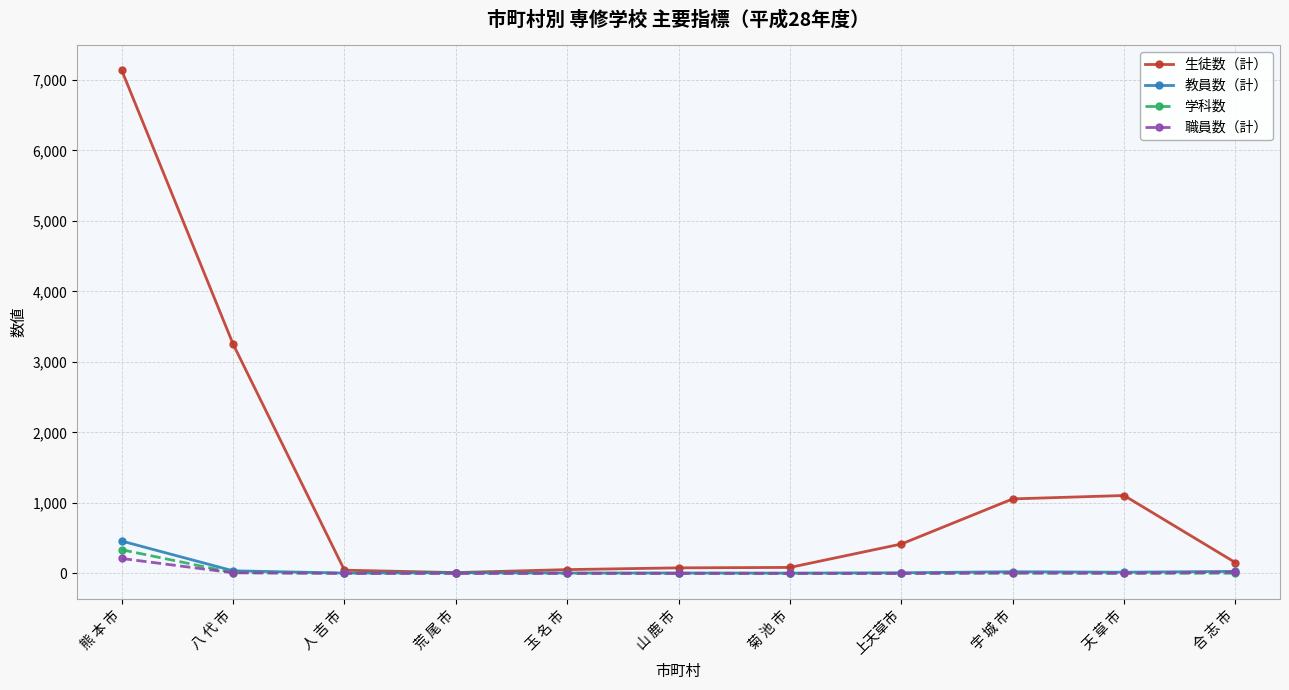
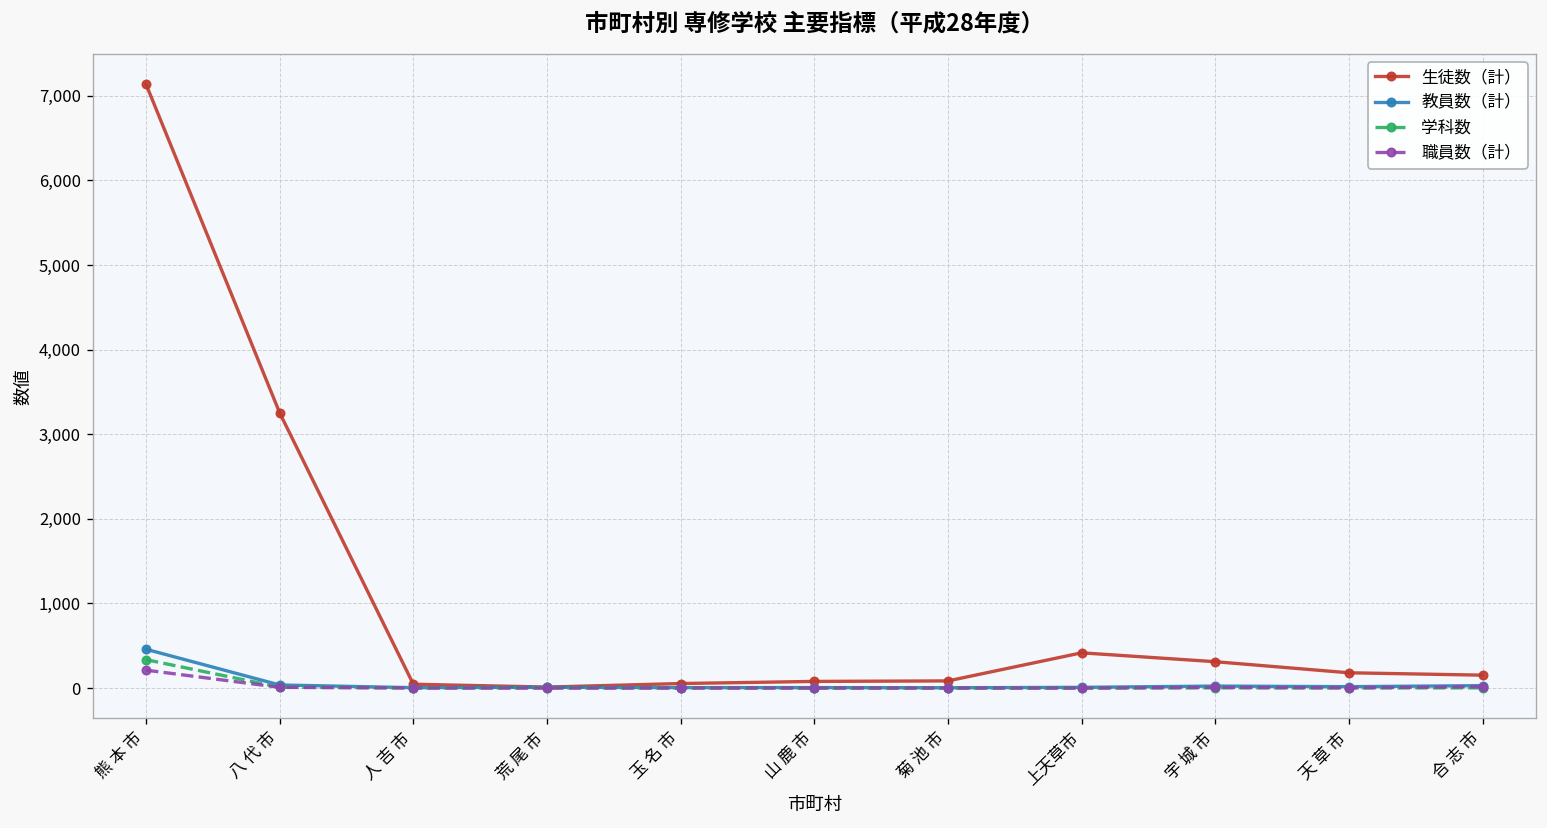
生徒数（計）, 宇 城 市: 1,100 -> 300
生徒数（計）, 天 草 市: 1,100 -> 200
